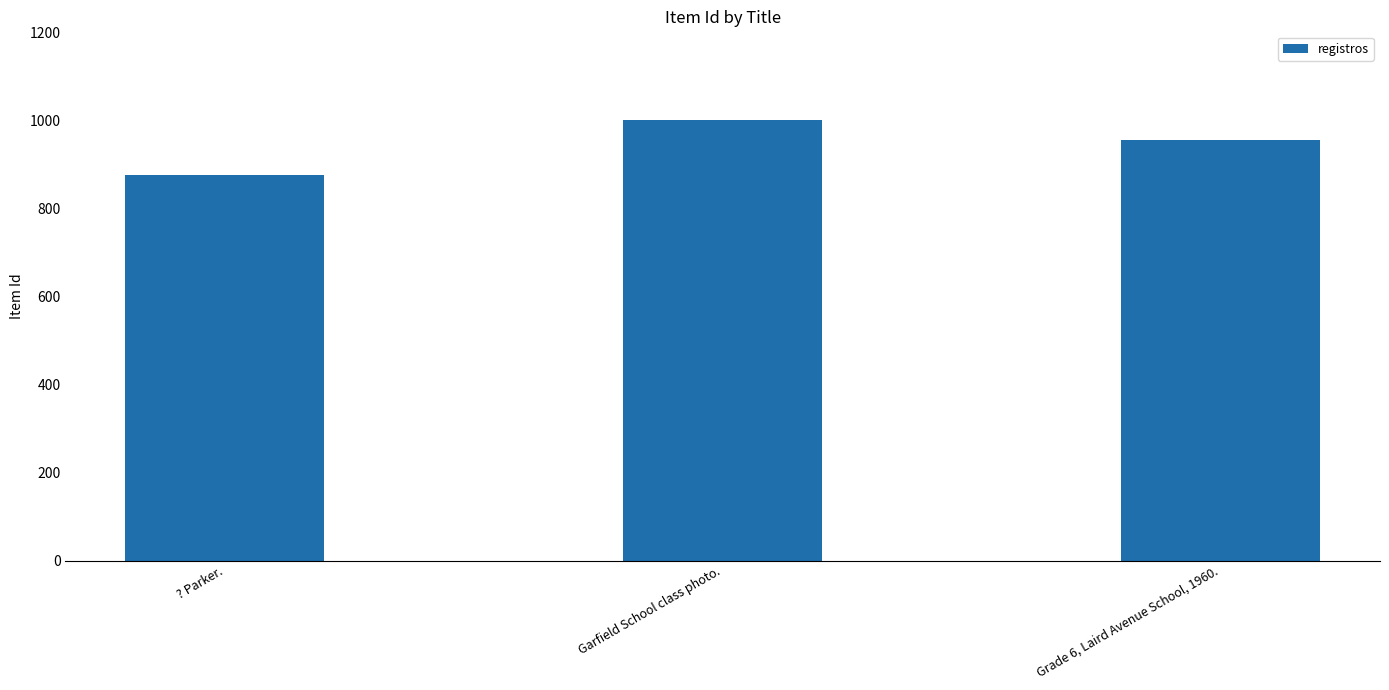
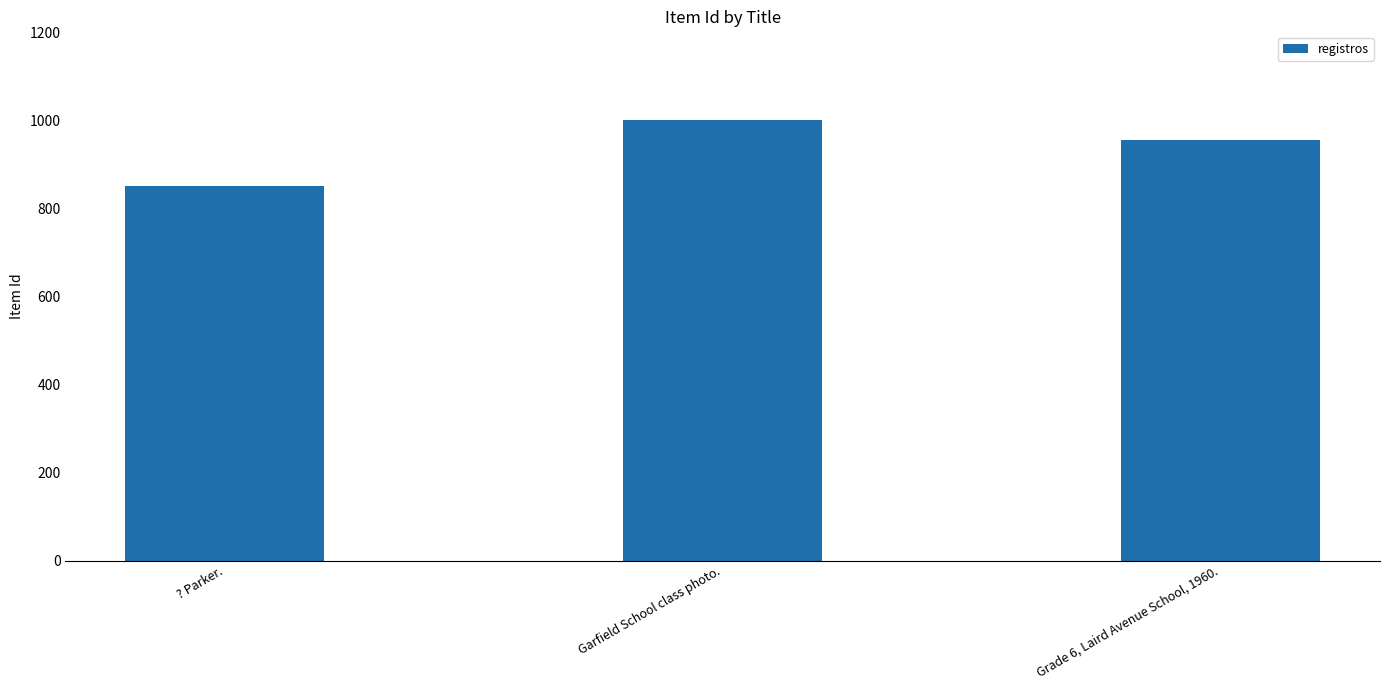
? Parker.: 880 -> 850
